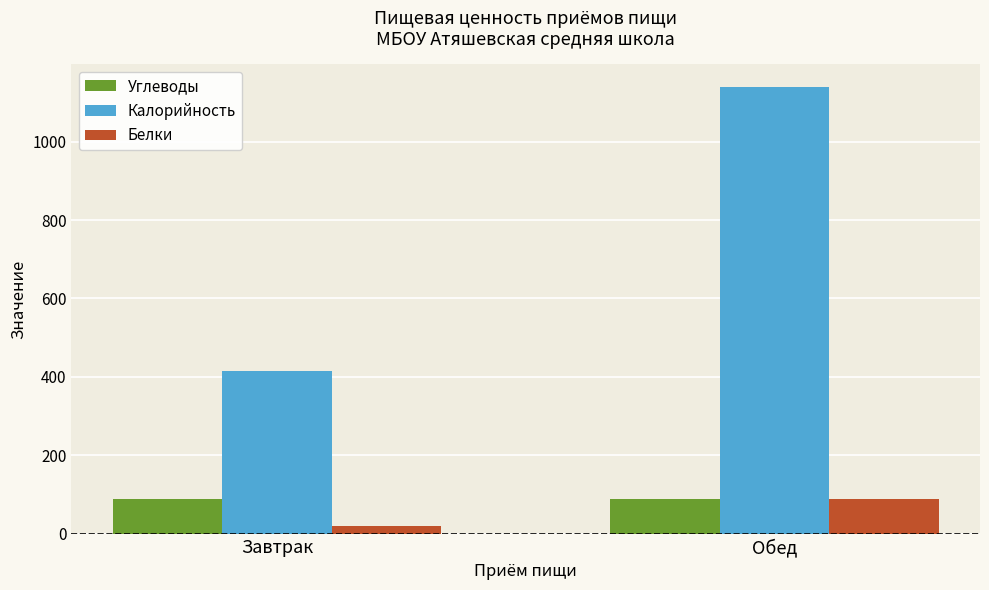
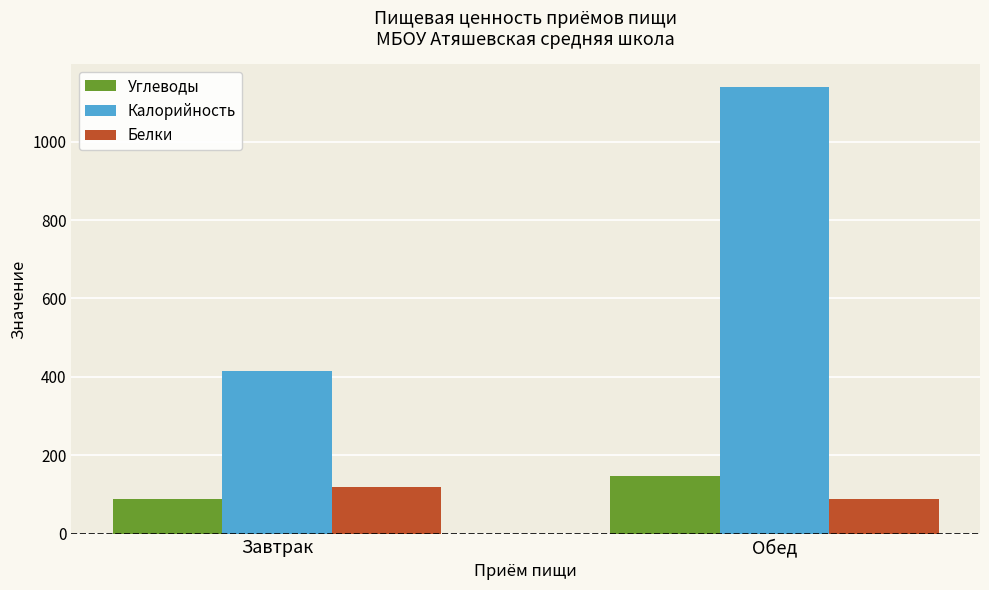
Белки, Завтрак: 20 -> 120
Углеводы, Обед: 90 -> 150
